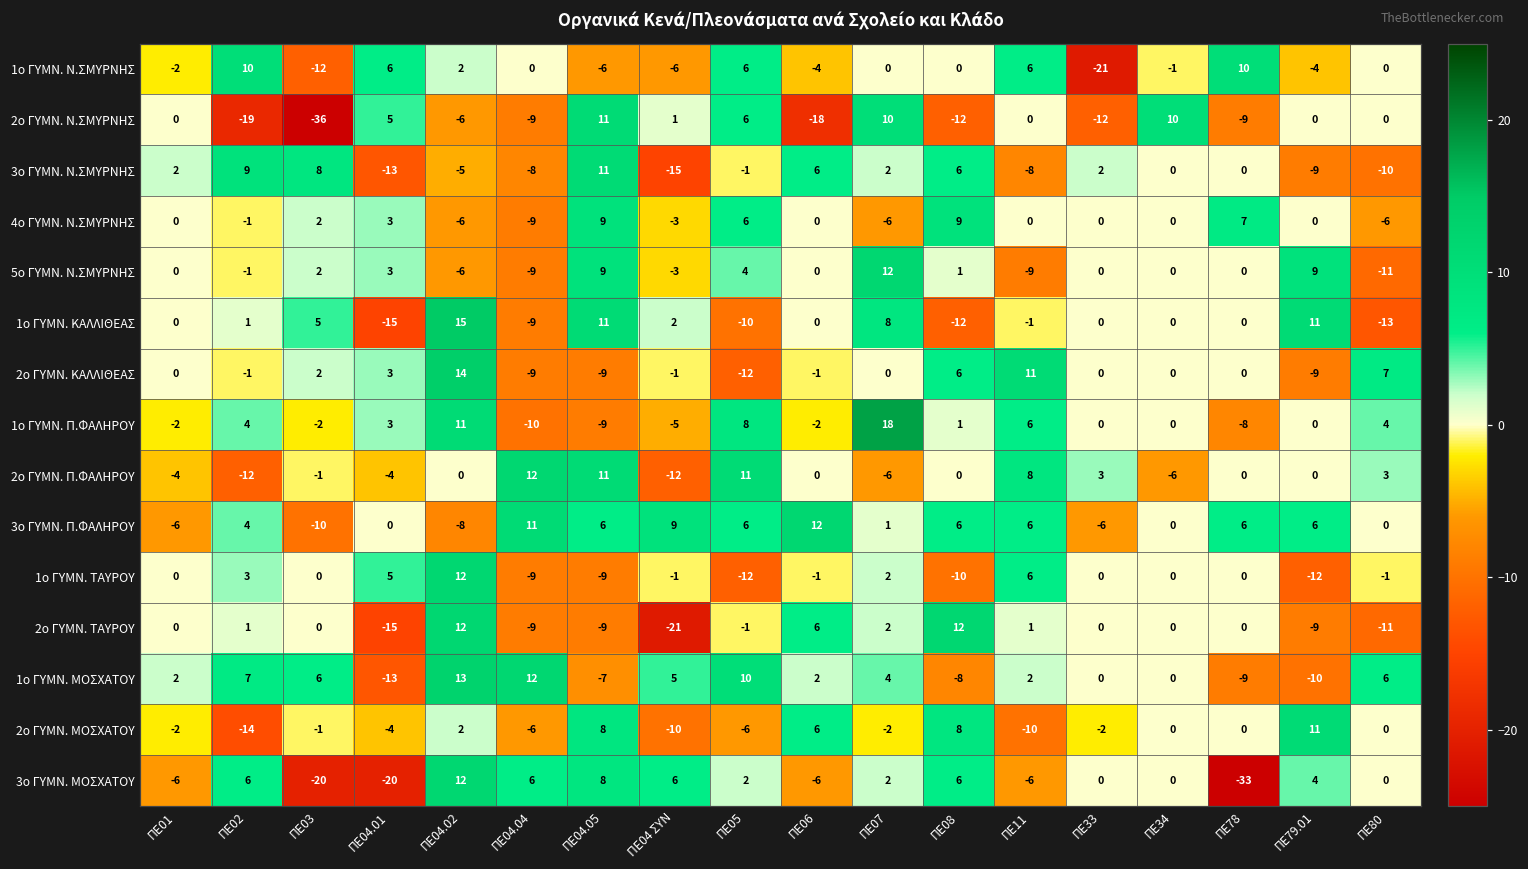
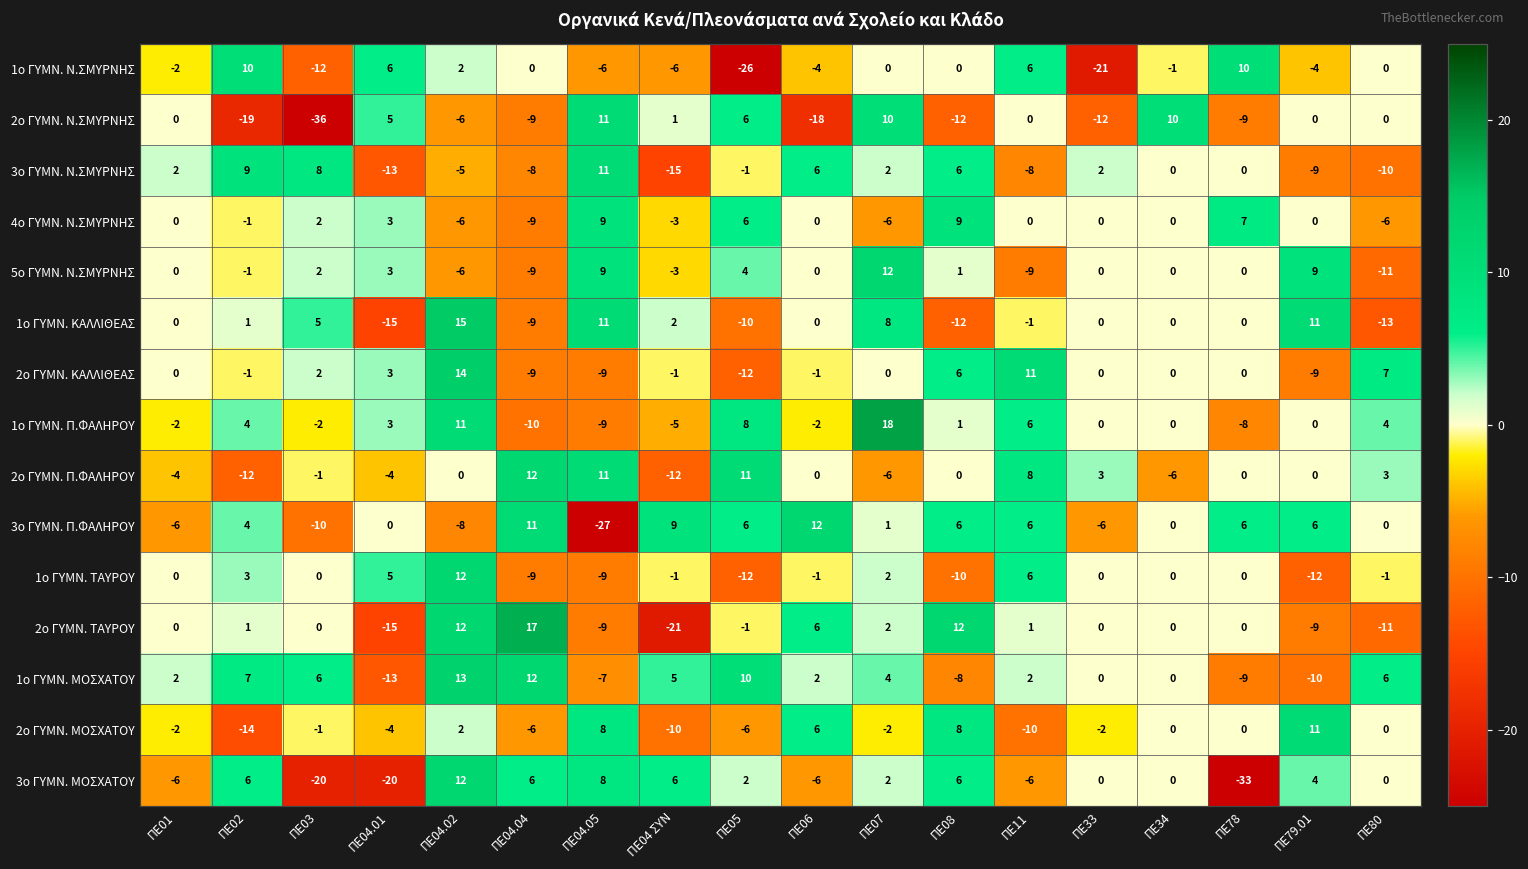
1ο ΓΥΜΝ. Ν.ΣΜΥΡΝΗΣ, ΠΕ05: 6 -> -26
3ο ΓΥΜΝ. Π.ΦΑΛΗΡΟΥ, ΠΕ04.05: 6 -> -27
2ο ΓΥΜΝ. ΤΑΥΡΟΥ, ΠΕ04.04: -9 -> 17
